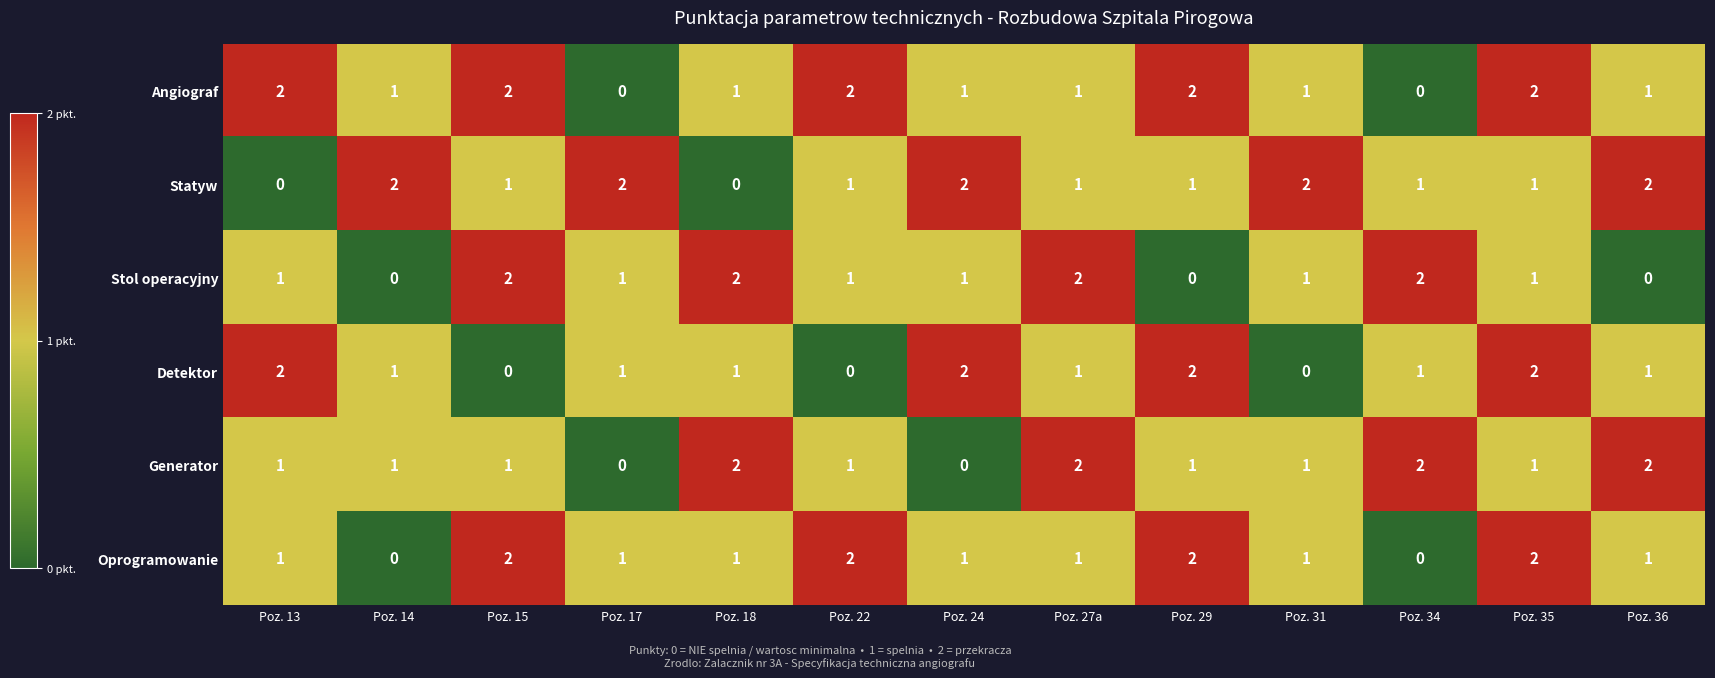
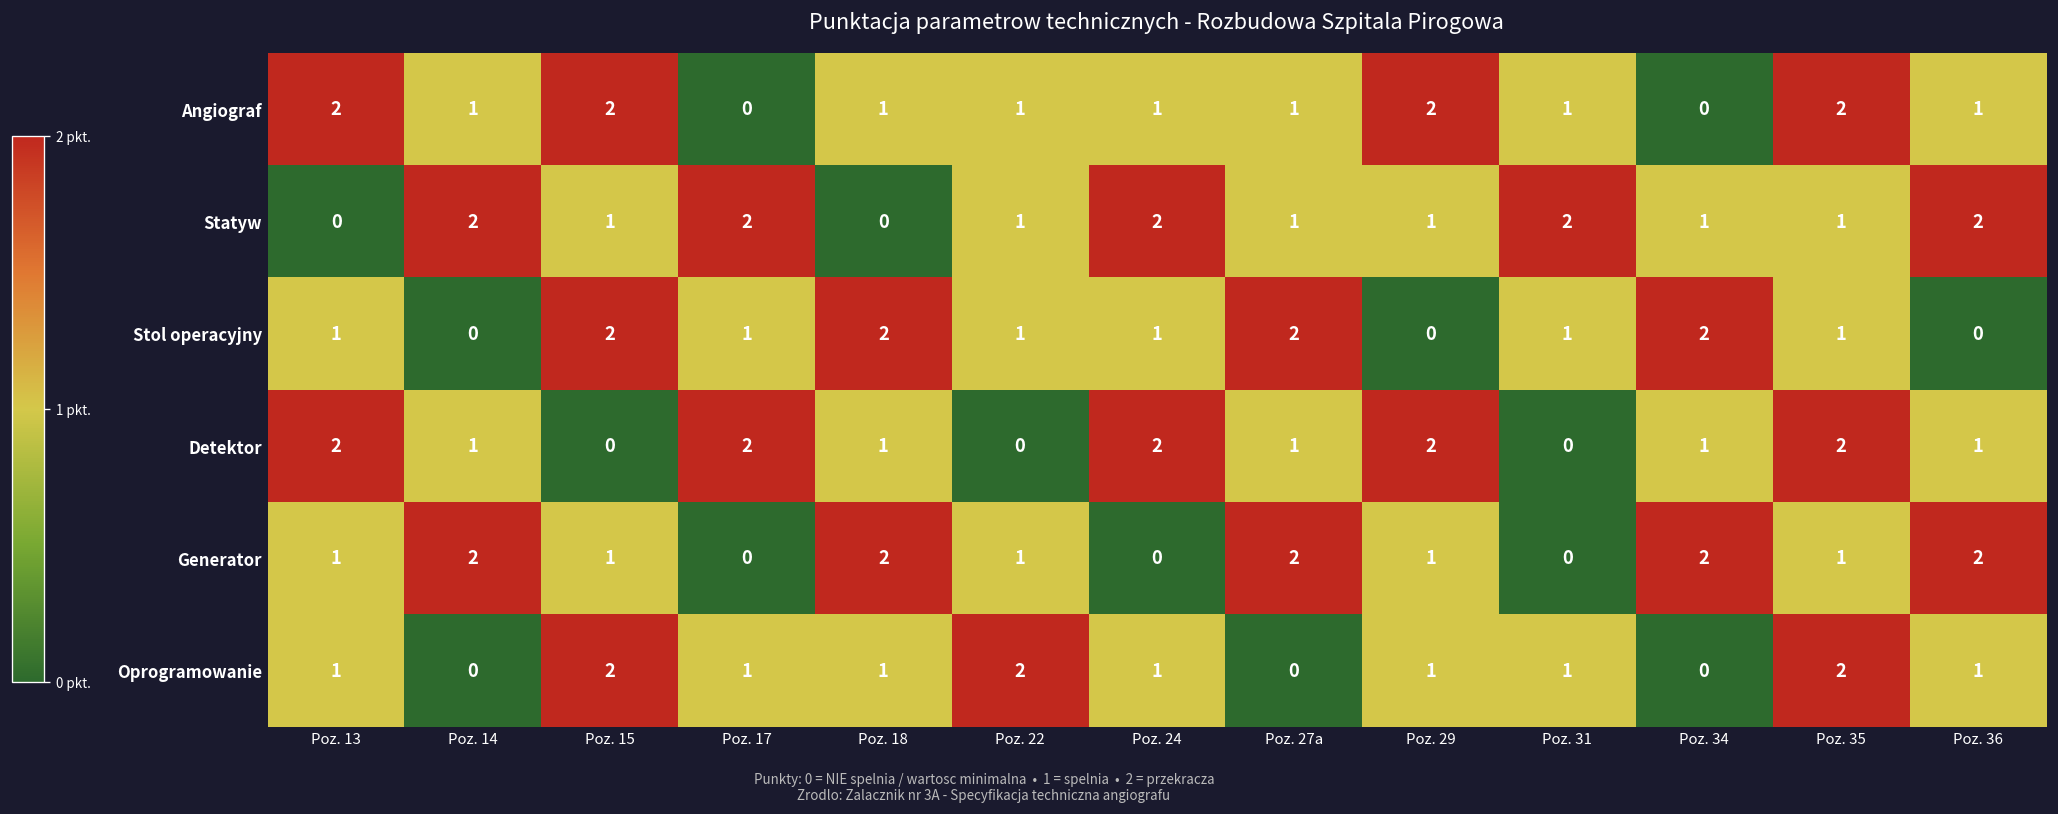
Angiograf, Poz. 22: 2 -> 1
Detektor, Poz. 17: 1 -> 2
Generator, Poz. 14: 1 -> 2
Generator, Poz. 31: 1 -> 0
Oprogramowanie, Poz. 27a: 1 -> 0
Oprogramowanie, Poz. 29: 2 -> 1
